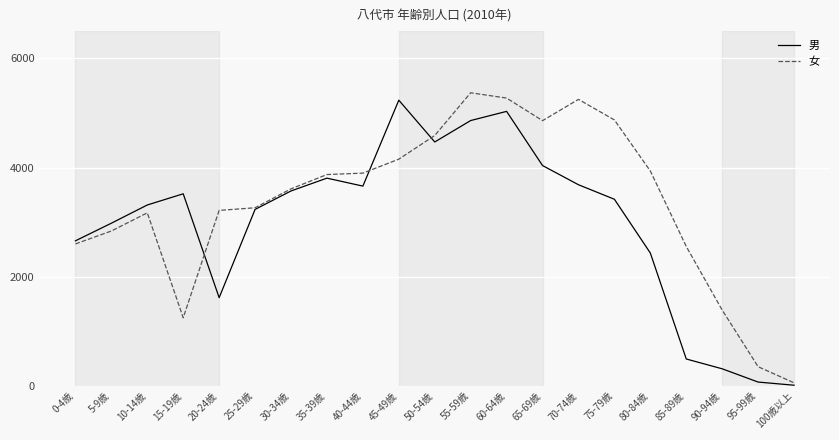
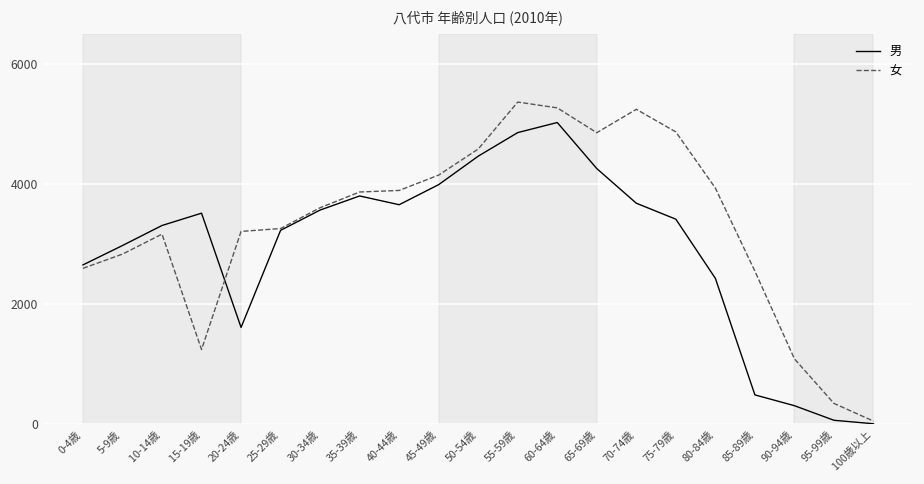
男, 45-49歳: 5200 -> 4000
男, 65-69歳: 4000 -> 4300
女, 90-94歳: 1400 -> 1100
